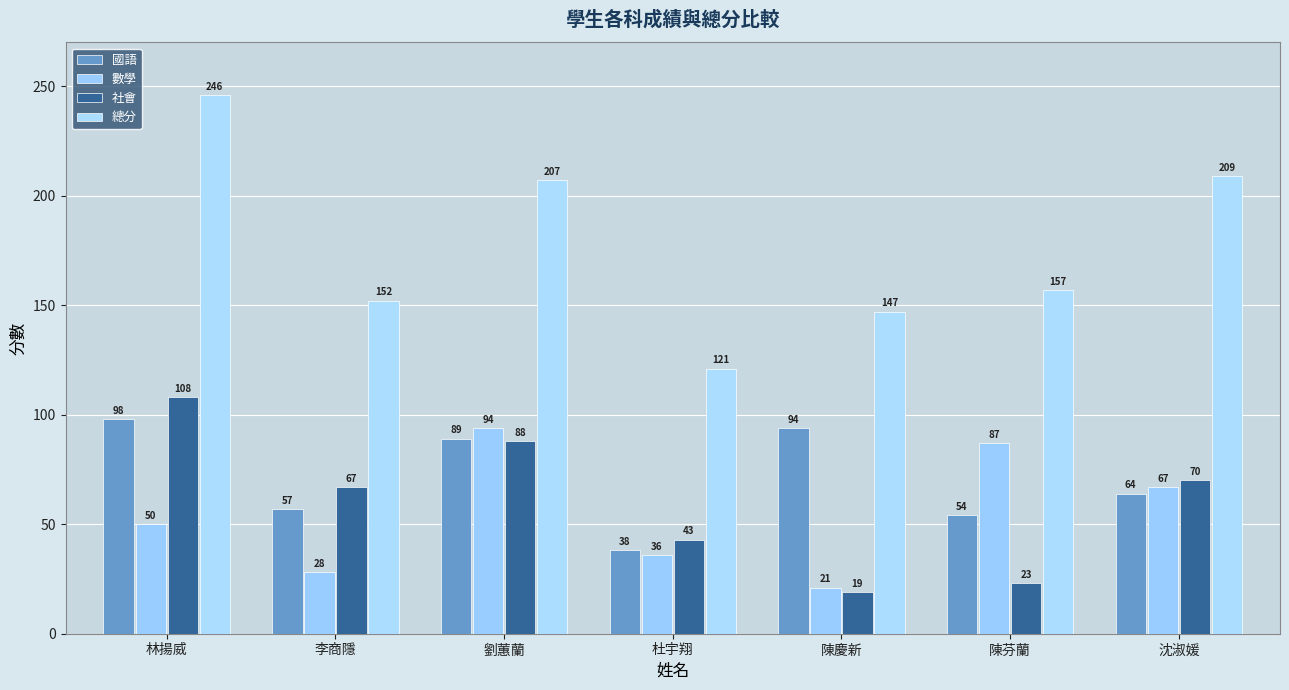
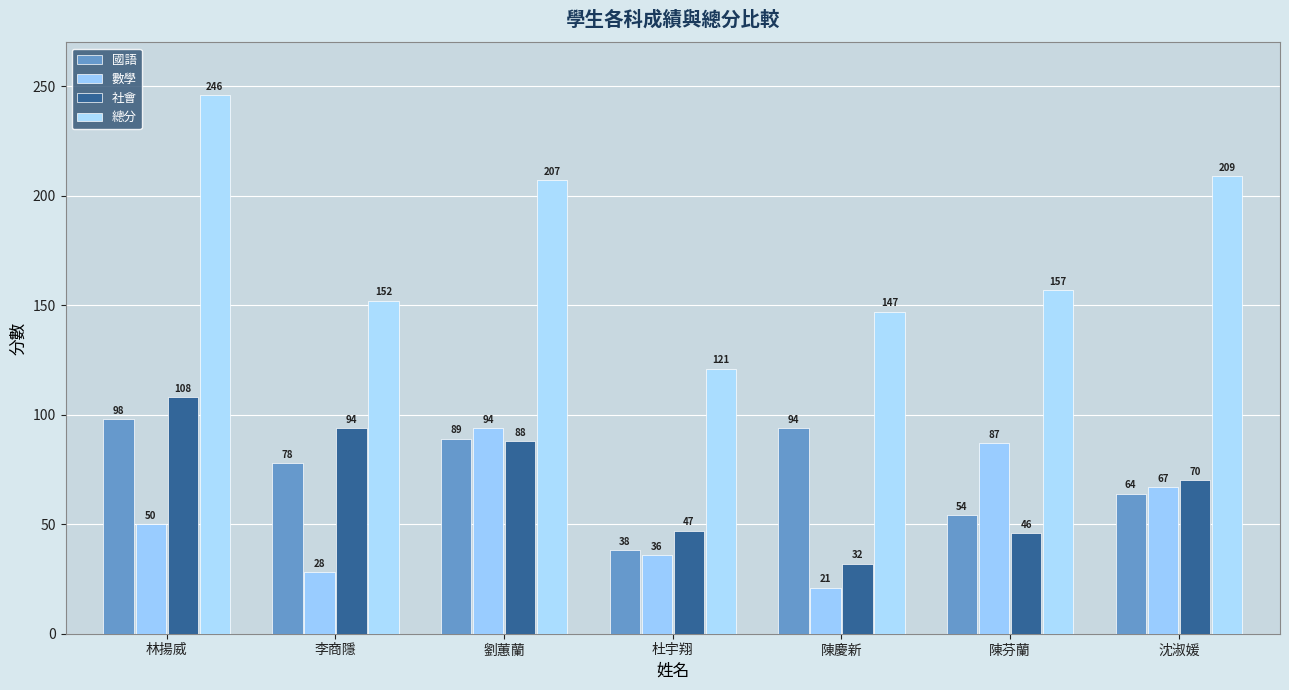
國語, 李商隱: 57 -> 78
社會, 李商隱: 67 -> 94
社會, 杜宇翔: 43 -> 47
社會, 陳慶新: 19 -> 32
社會, 陳芬蘭: 23 -> 46
